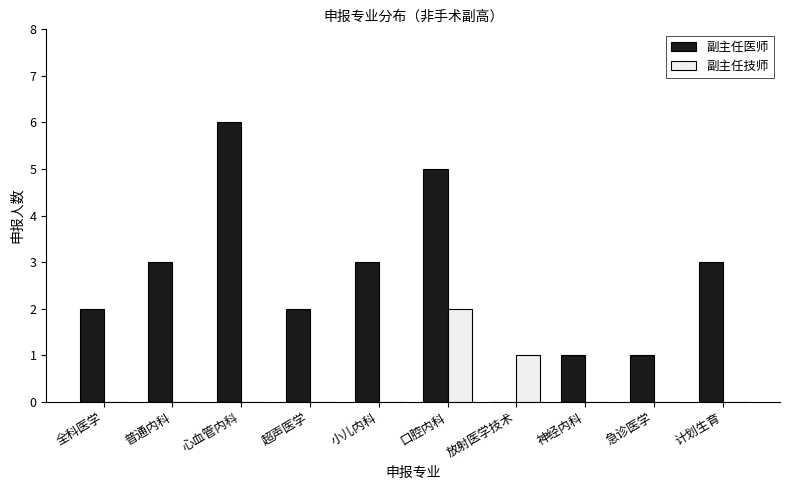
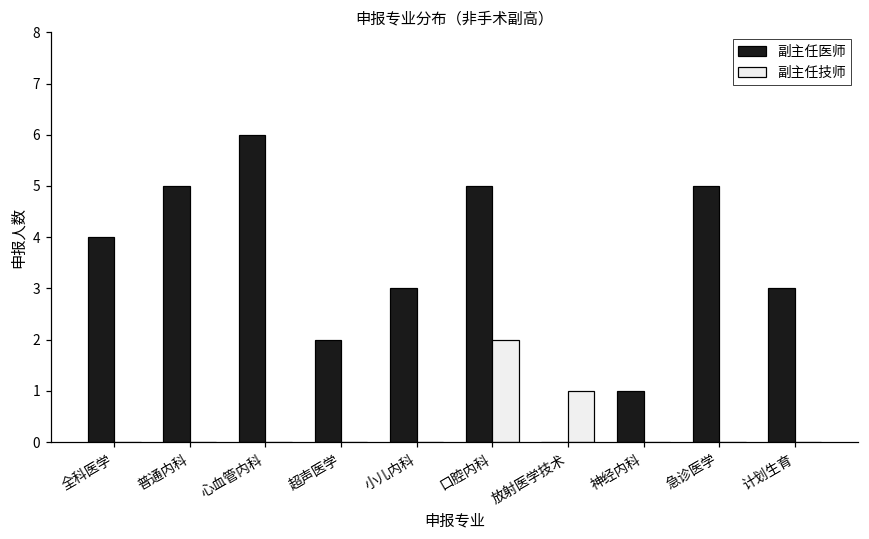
副主任医师, 全科医学: 2 -> 4
副主任医师, 普通内科: 3 -> 5
副主任医师, 急诊医学: 1 -> 5
